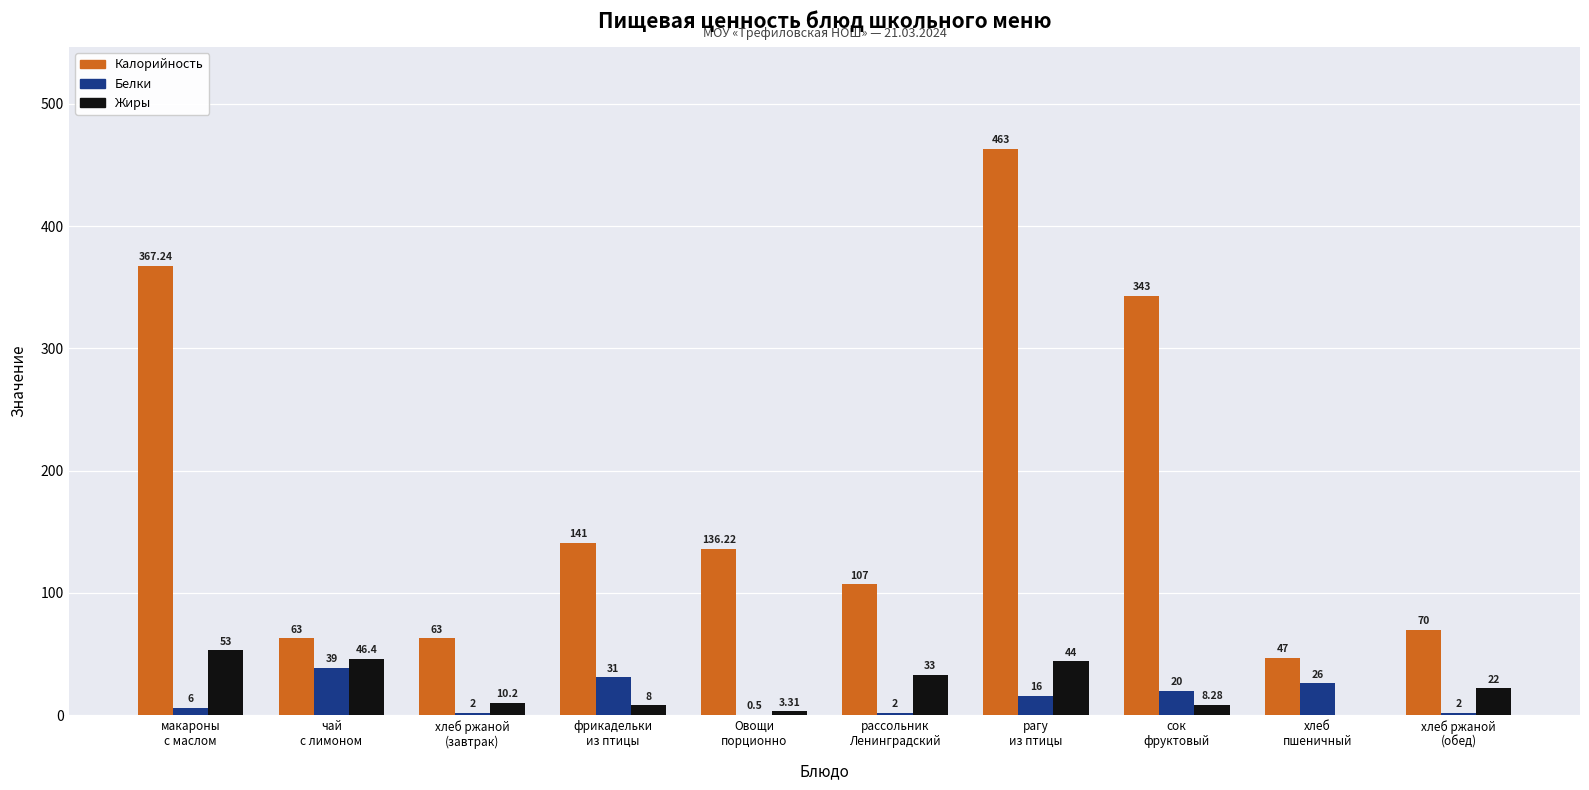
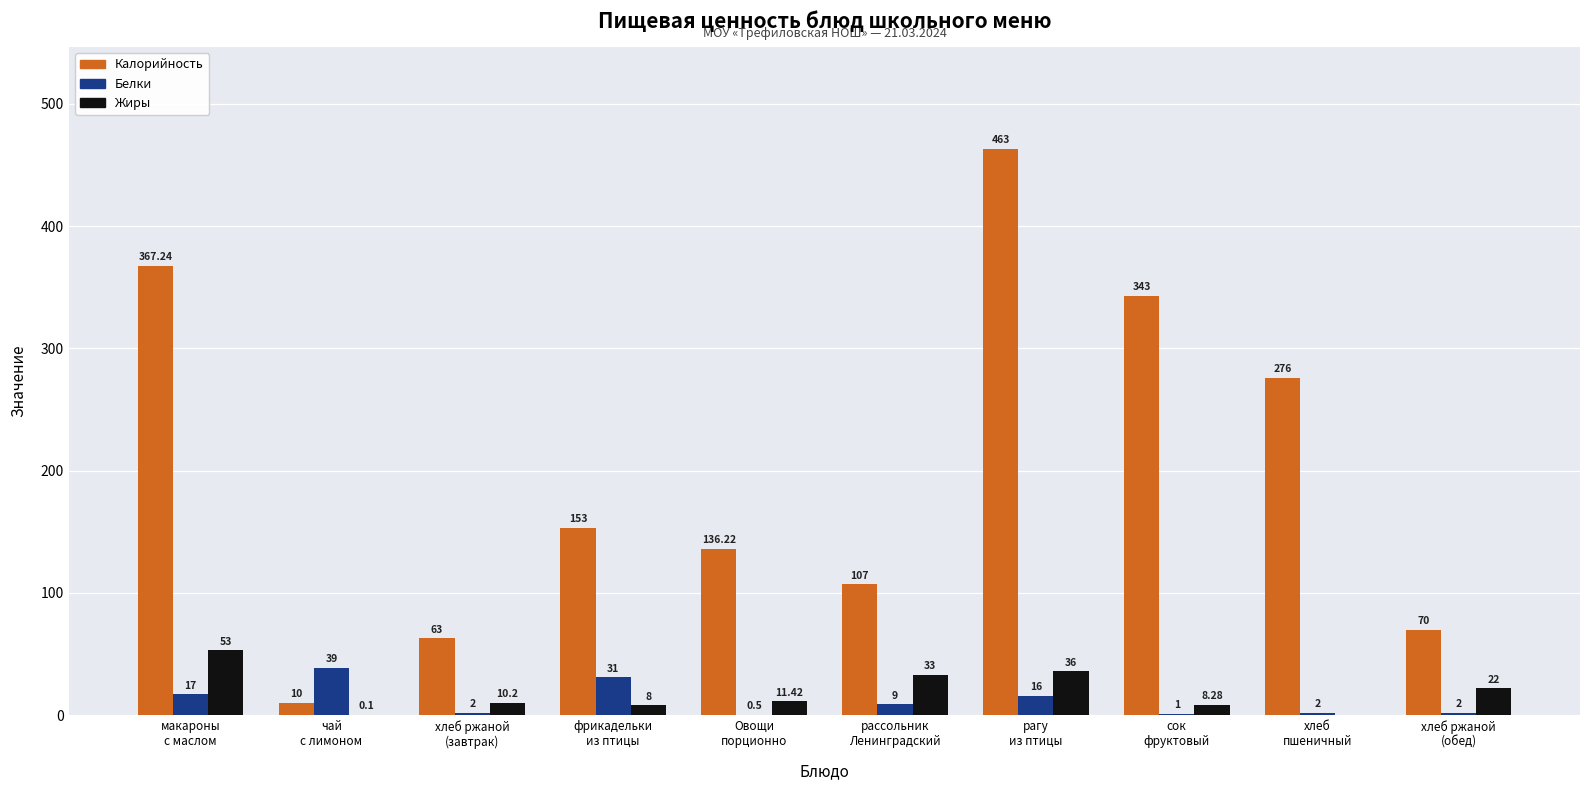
Белки, макароны с маслом: 6 -> 17
Калорийность, чай с лимоном: 63 -> 10
Жиры, чай с лимоном: 46.4 -> 0.1
Калорийность, фрикадельки из птицы: 141 -> 153
Жиры, Овощи порционно: 3.31 -> 11.42
Белки, рассольник Ленинградский: 2 -> 9
Жиры, рагу из птицы: 44 -> 36
Белки, сок фруктовый: 20 -> 1
Калорийность, хлеб пшеничный: 47 -> 276
Белки, хлеб пшеничный: 26 -> 2
